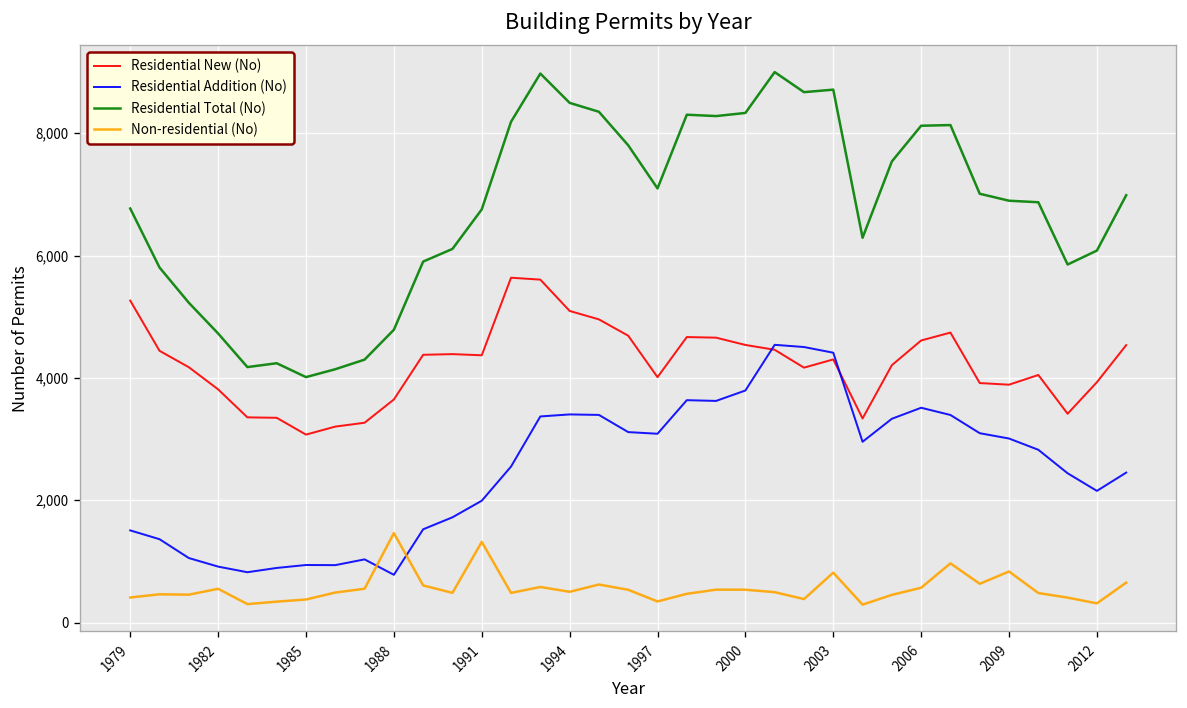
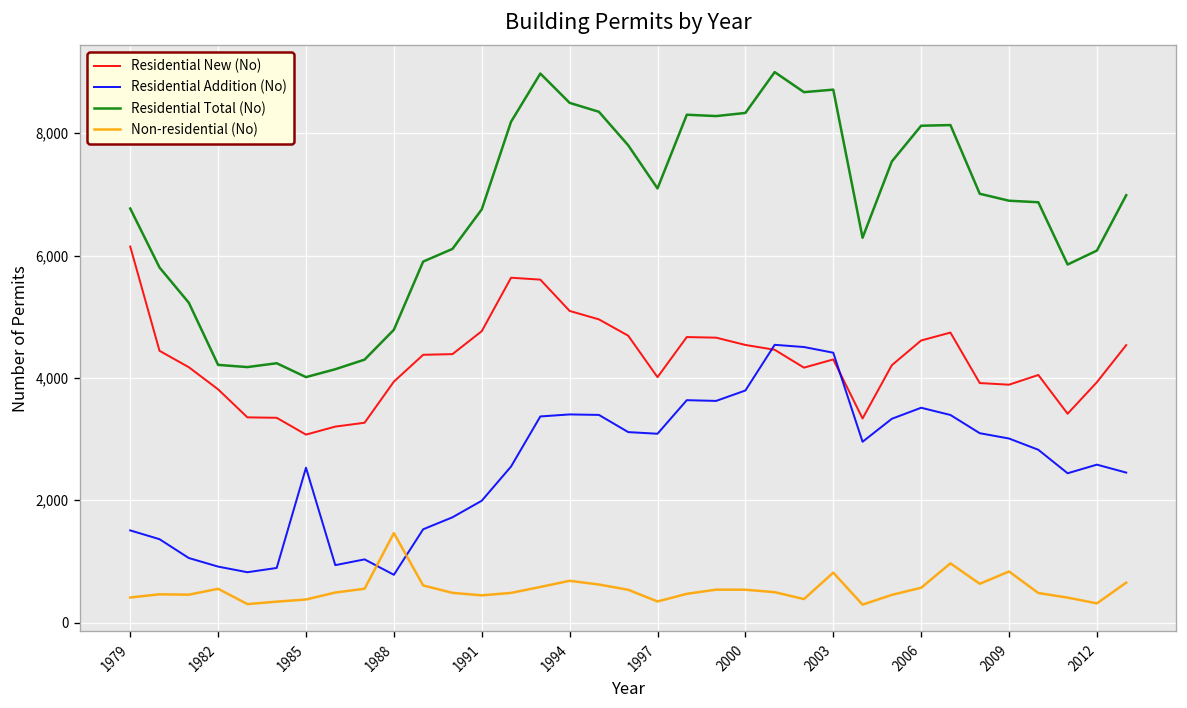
Residential New (No), 1979: 5,300 -> 6,100
Residential Total (No), 1982: 4,700 -> 4,200
Residential Addition (No), 1985: 900 -> 2,500
Residential New (No), 1988: 3,600 -> 3,900
Residential New (No), 1991: 4,400 -> 4,800
Non-residential (No), 1991: 1,300 -> 400
Non-residential (No), 1994: 500 -> 700
Residential Addition (No), 2012: 2,200 -> 2,600
